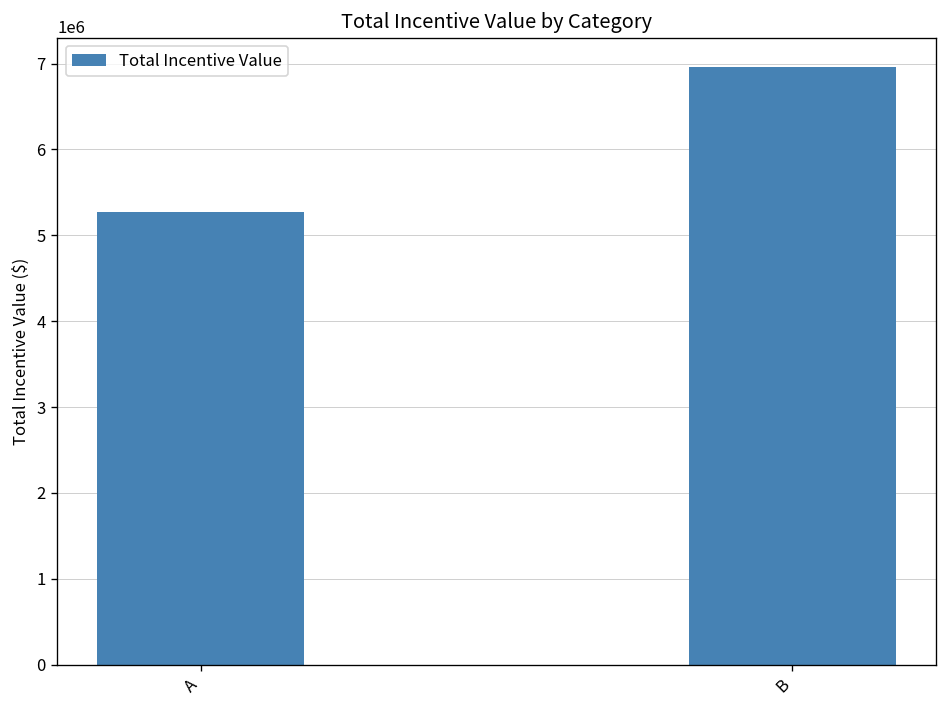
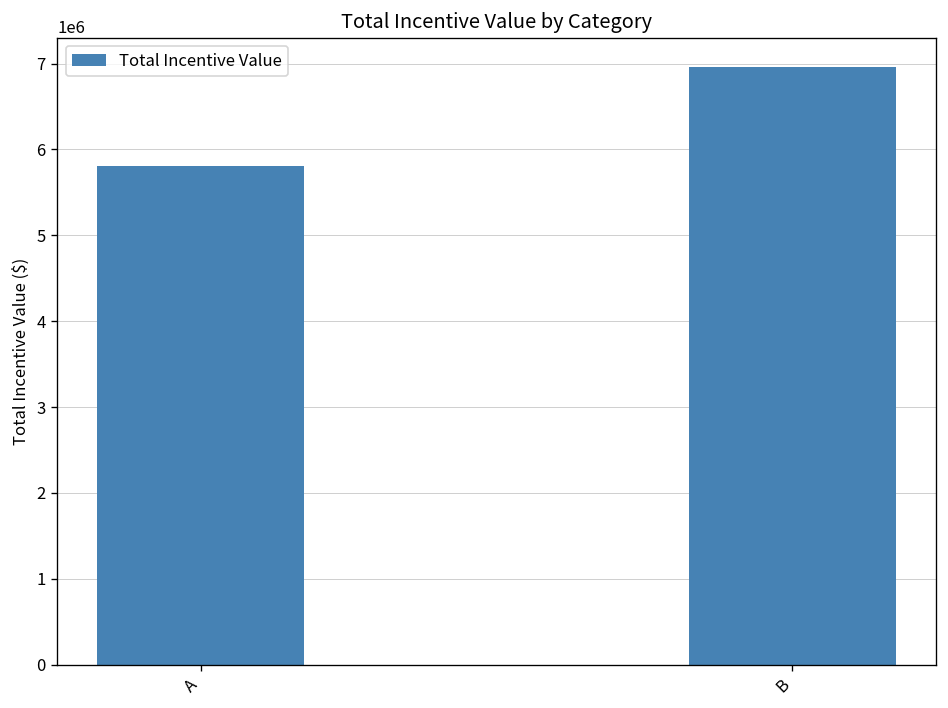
A: 5300000 -> 5800000
